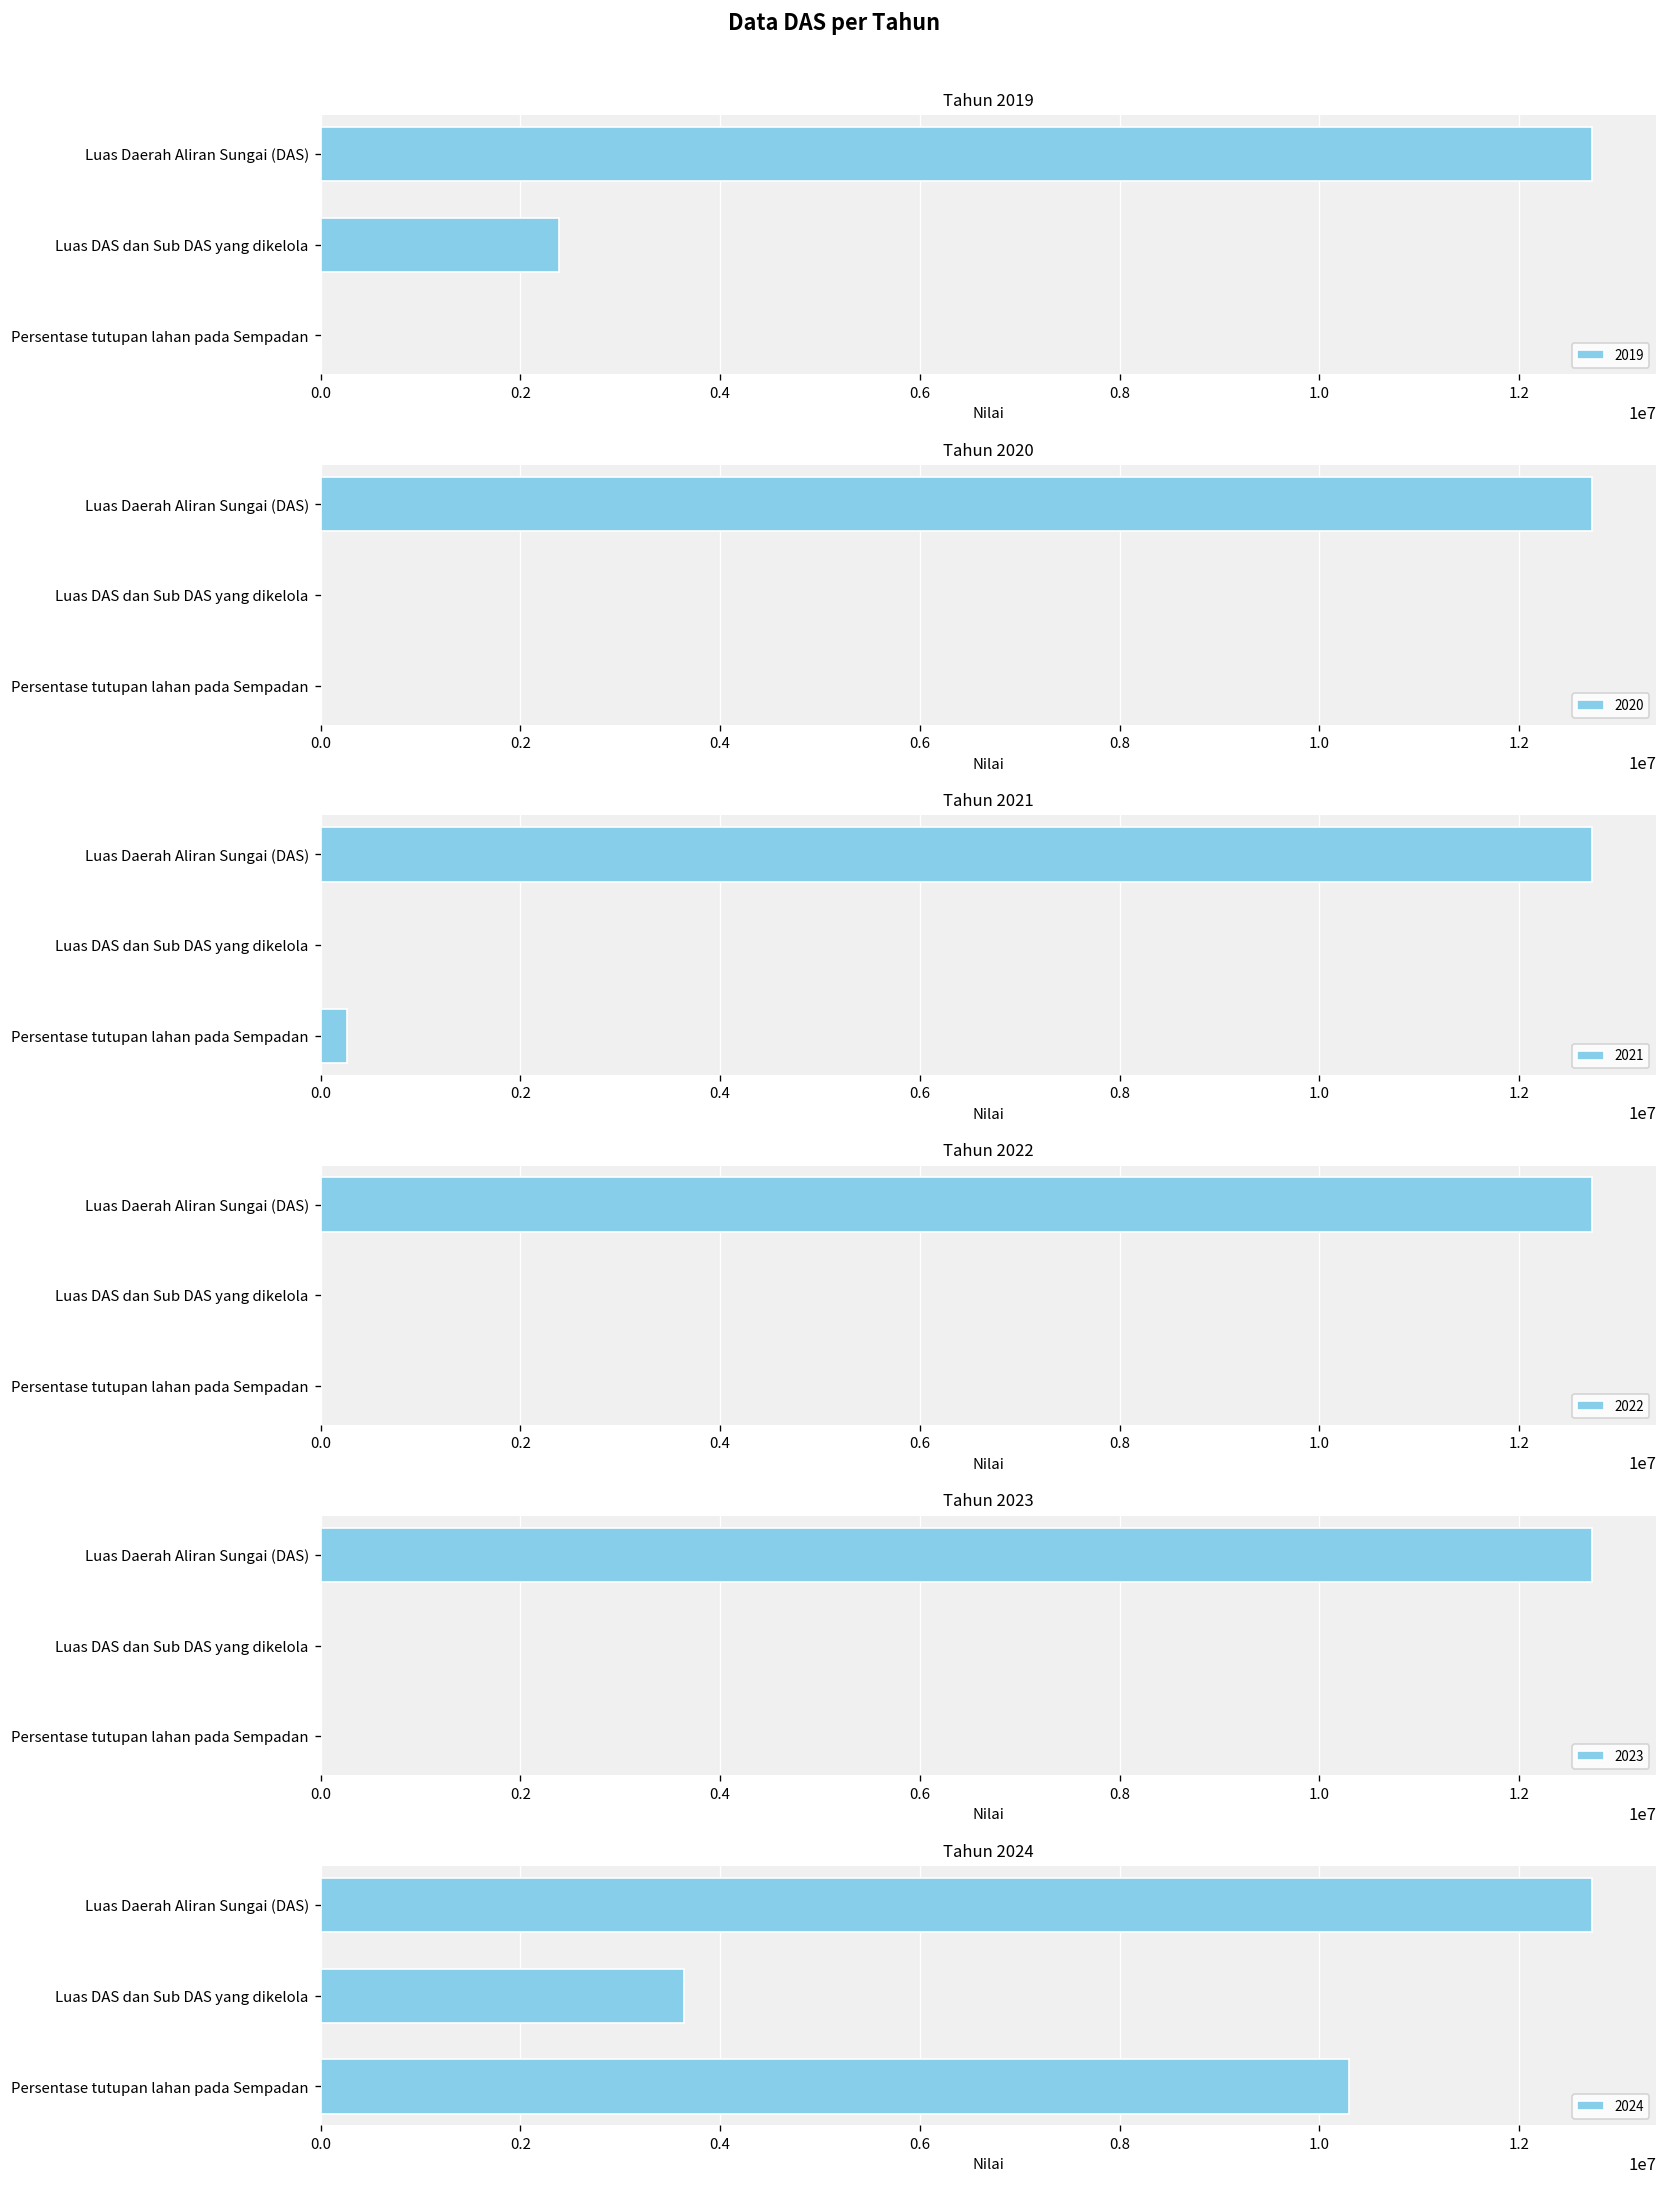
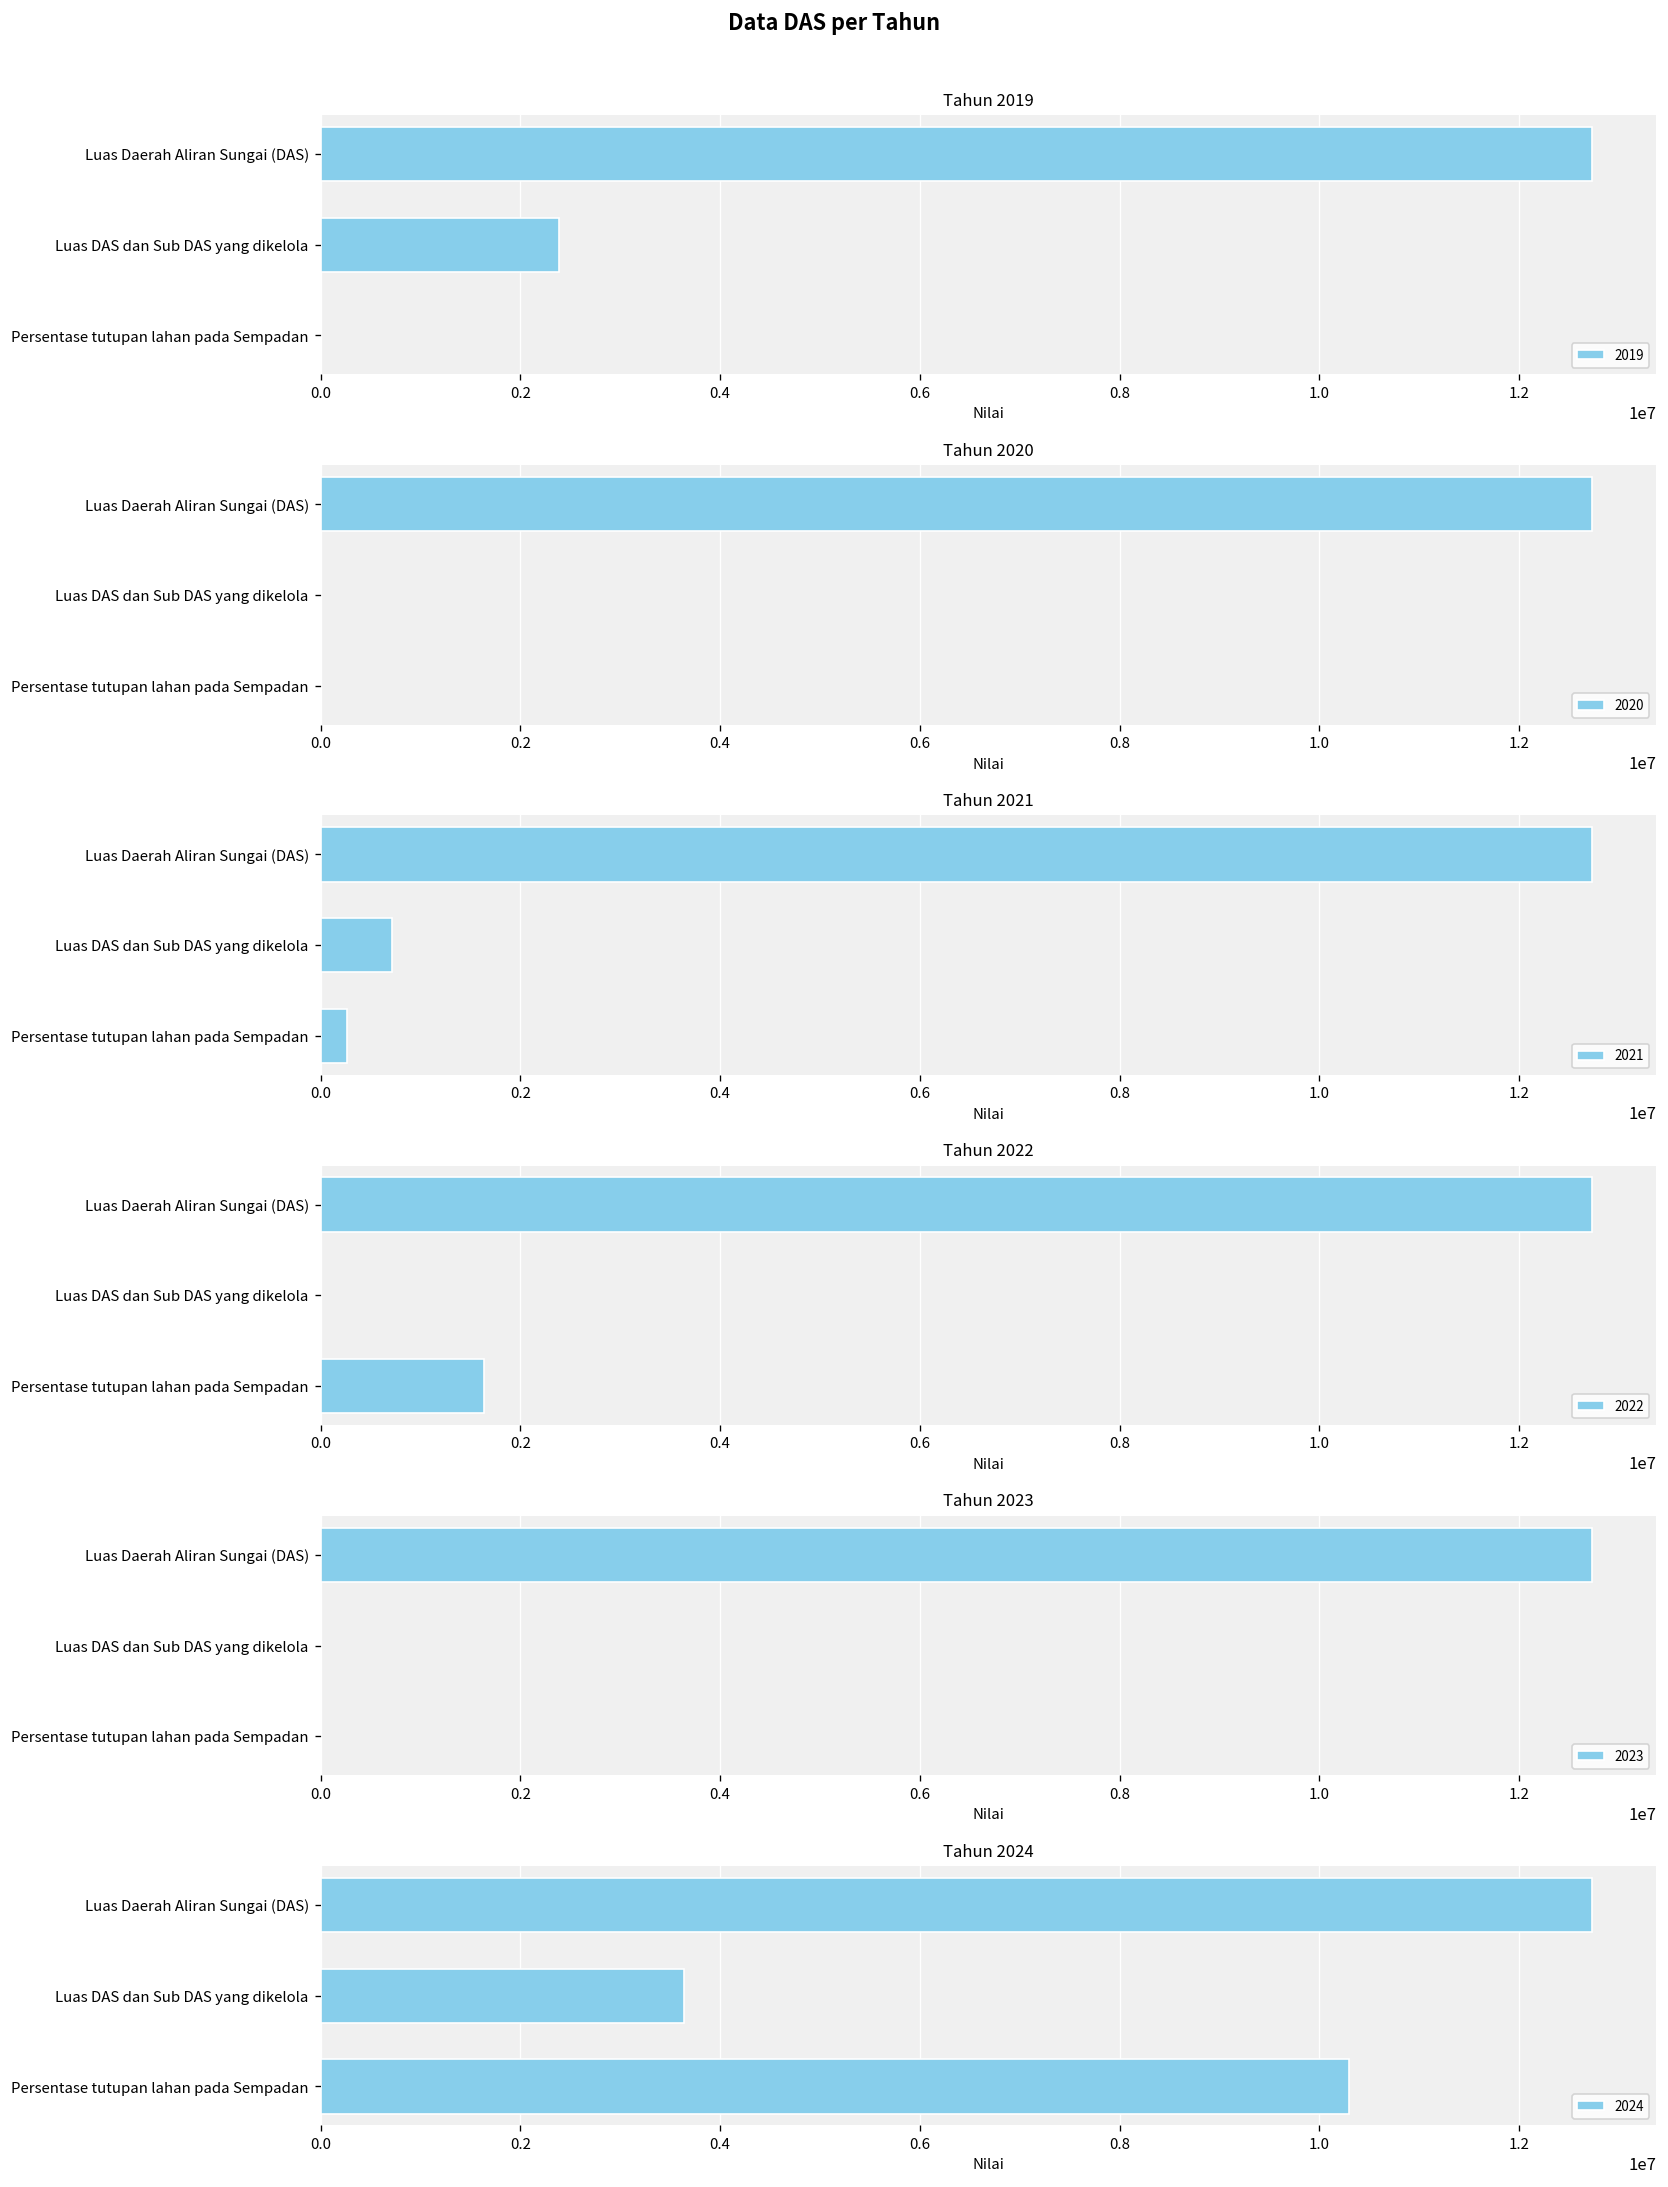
Tahun 2021, Luas DAS dan Sub DAS yang dikelola: 0 -> 700000
Tahun 2022, Persentase tutupan lahan pada Sempadan: 0 -> 1600000
